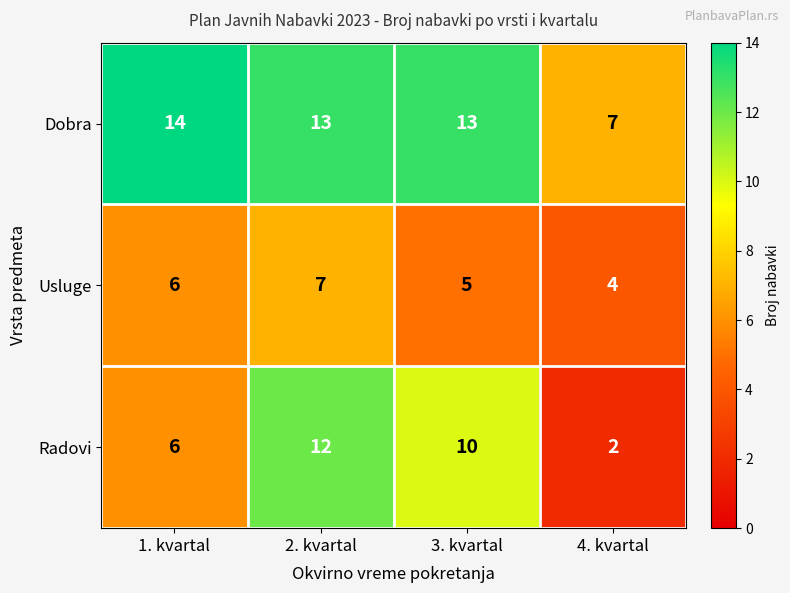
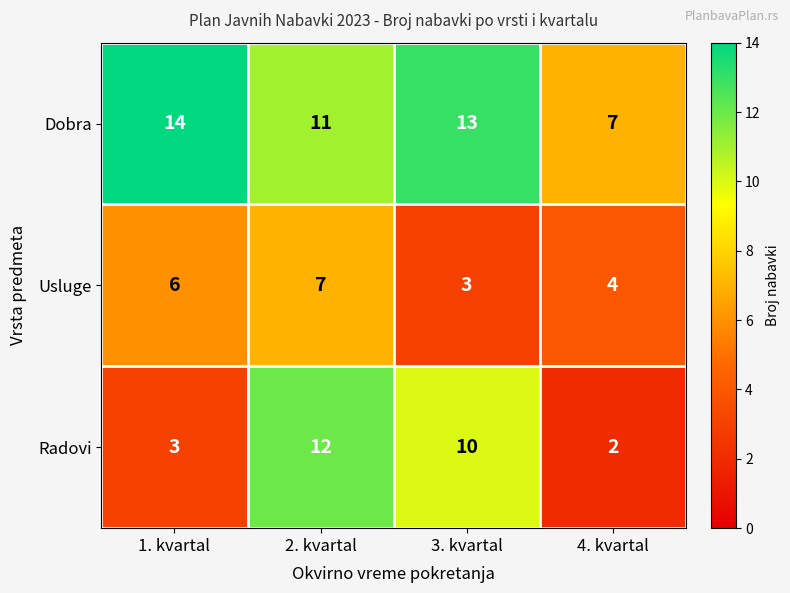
Dobra, 2. kvartal: 13 -> 11
Usluge, 3. kvartal: 5 -> 3
Radovi, 1. kvartal: 6 -> 3
